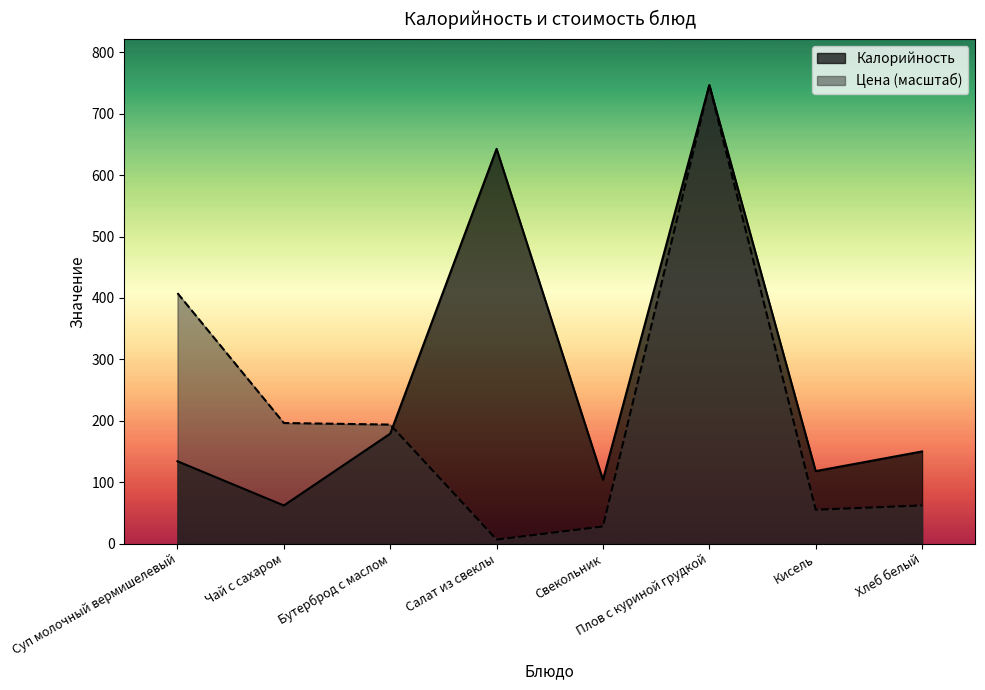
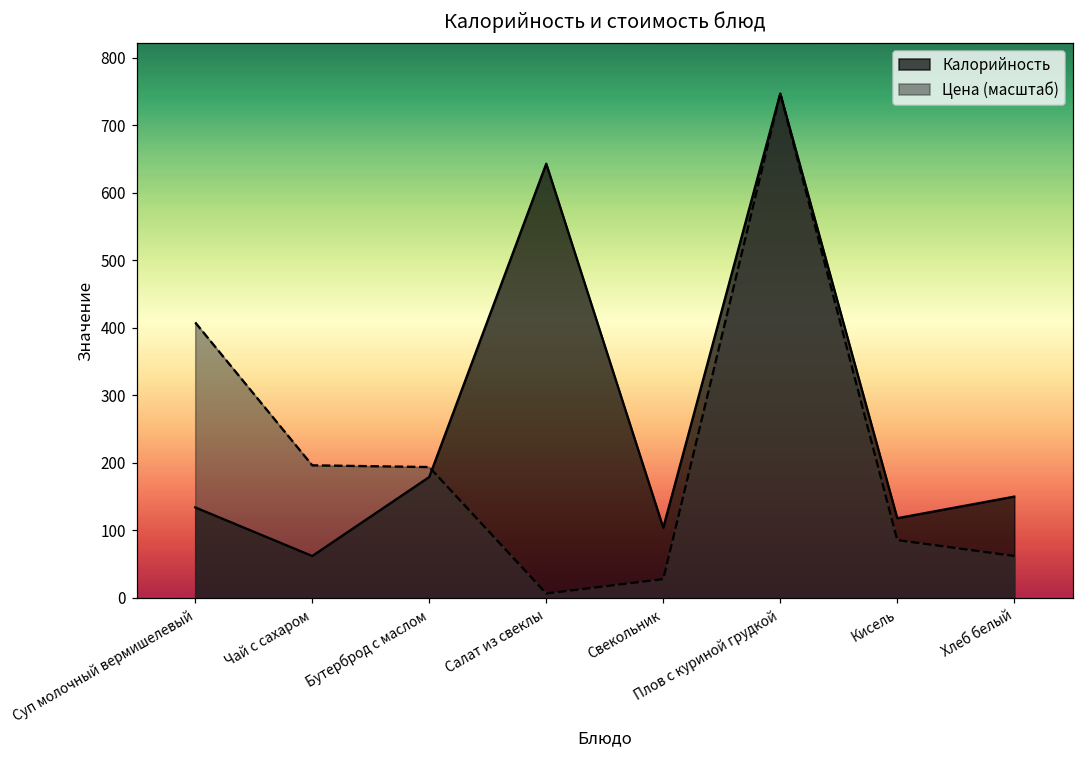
Цена (масштаб), Кисель: 60 -> 90
